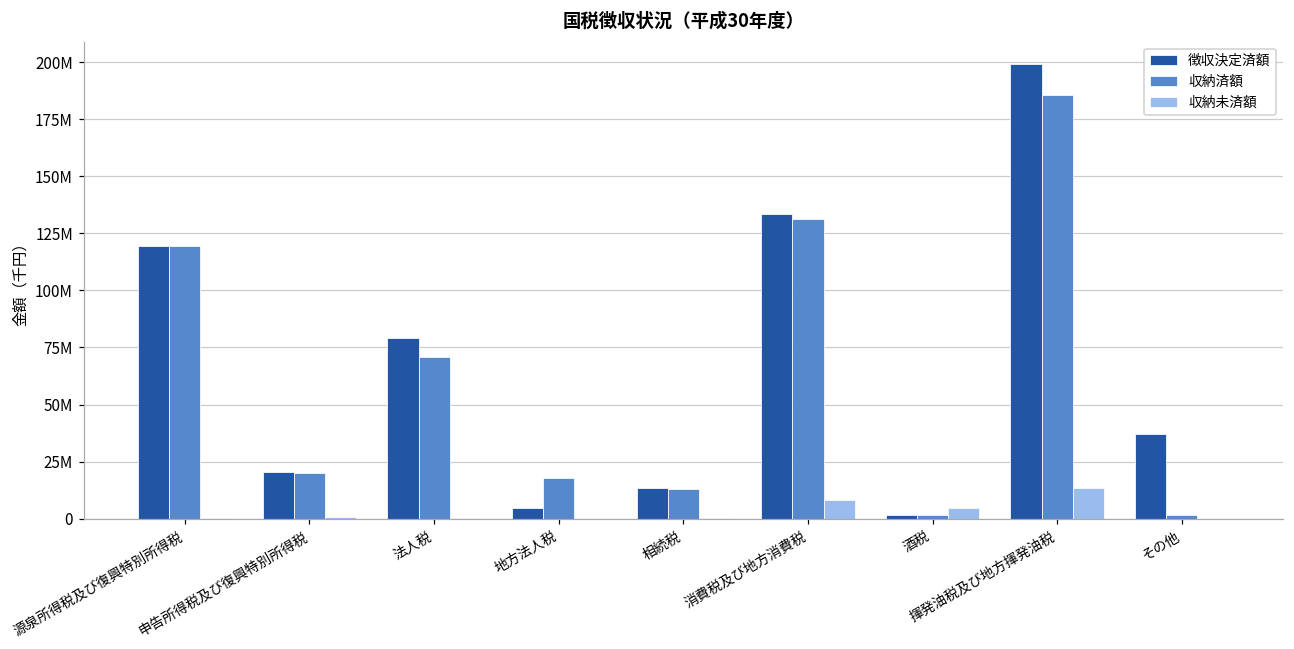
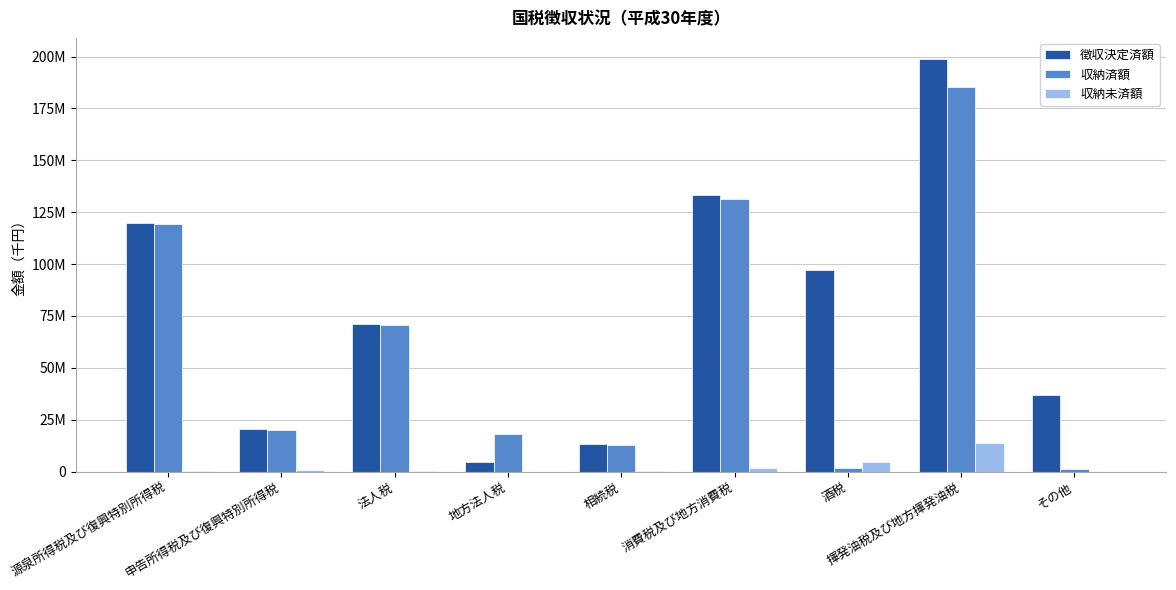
徴収決定済額, 法人税: 79000000 -> 71000000
収納未済額, 消費税及び地方消費税: 8000000 -> 2000000
徴収決定済額, 酒税: 2000000 -> 97000000
